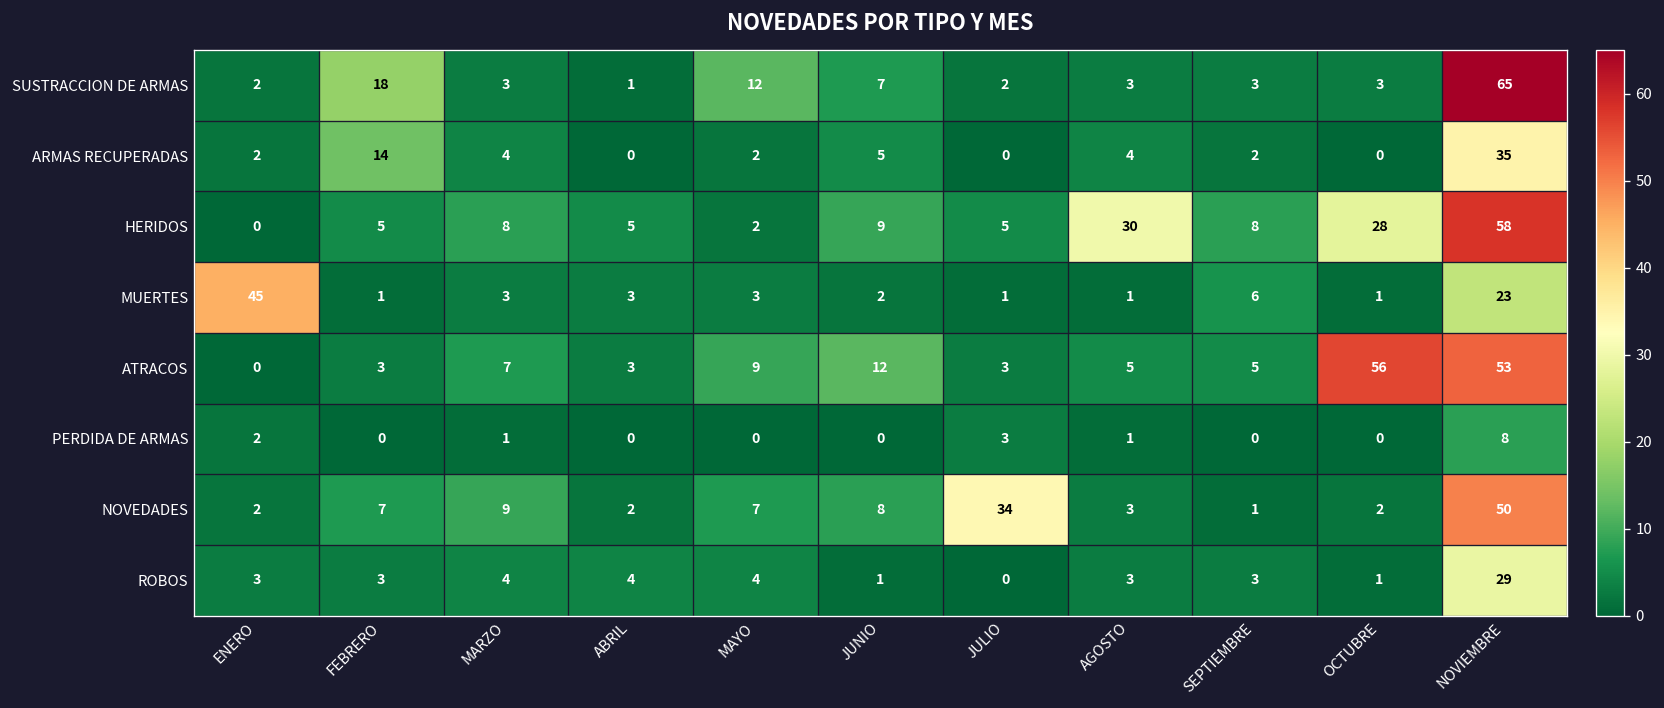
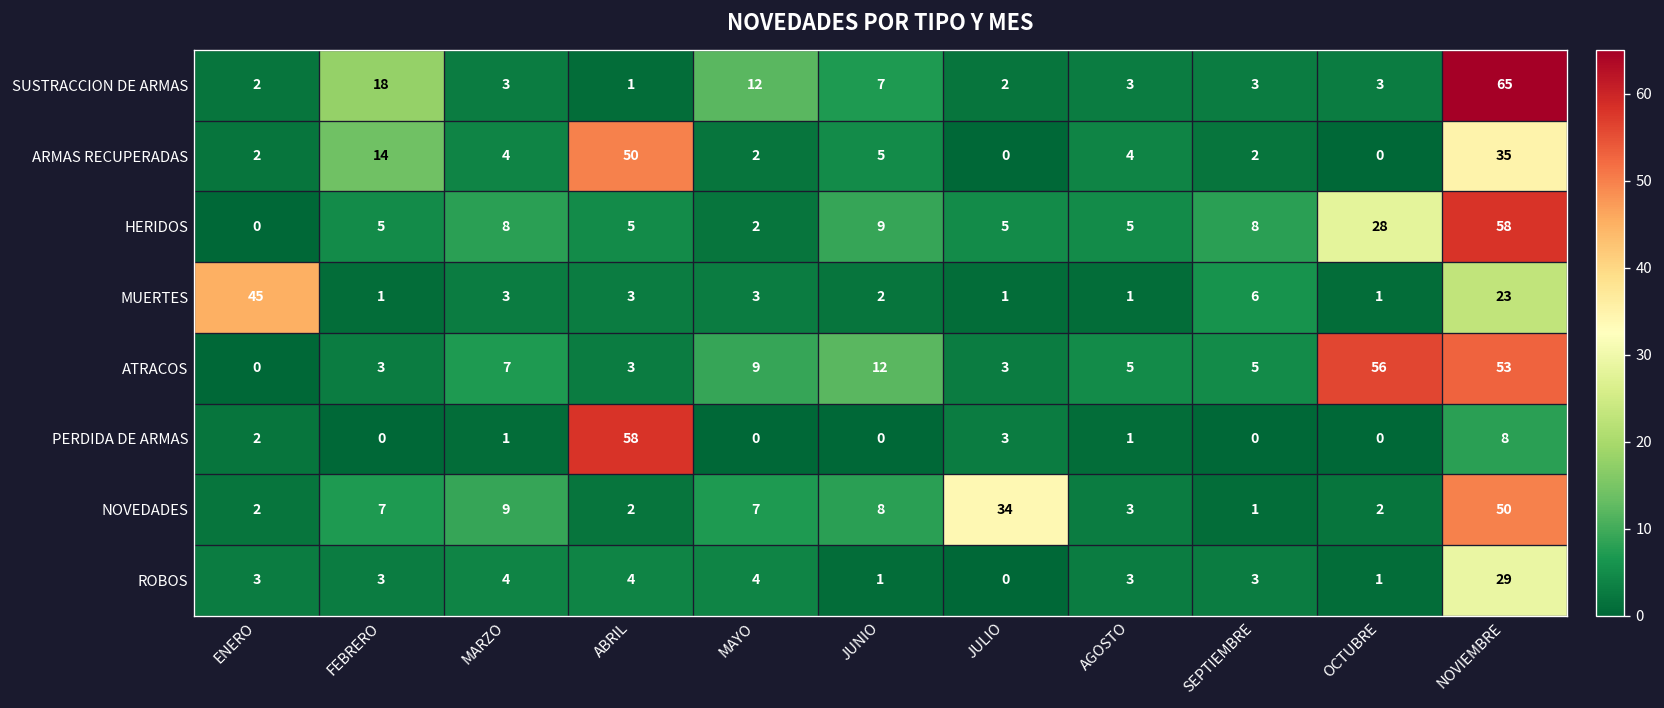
ARMAS RECUPERADAS, ABRIL: 0 -> 50
HERIDOS, AGOSTO: 30 -> 5
PERDIDA DE ARMAS, ABRIL: 0 -> 58
